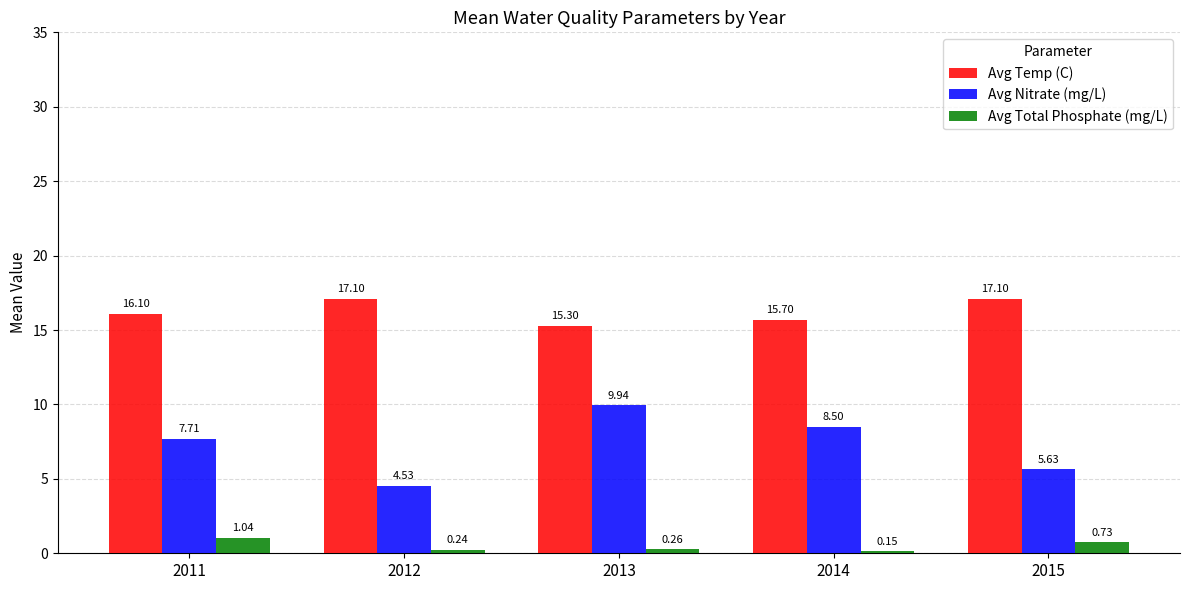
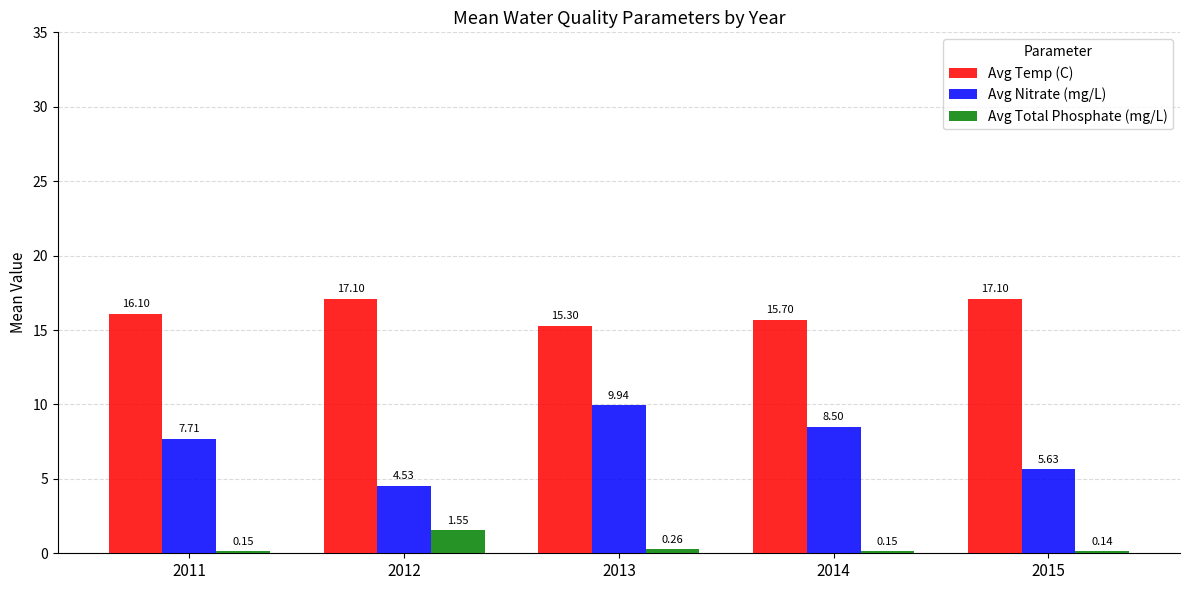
Avg Total Phosphate (mg/L), 2011: 1.04 -> 0.15
Avg Total Phosphate (mg/L), 2012: 0.24 -> 1.55
Avg Total Phosphate (mg/L), 2015: 0.73 -> 0.14
